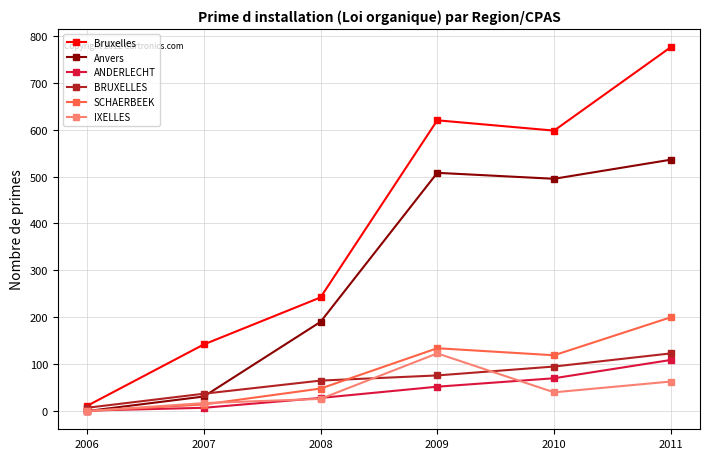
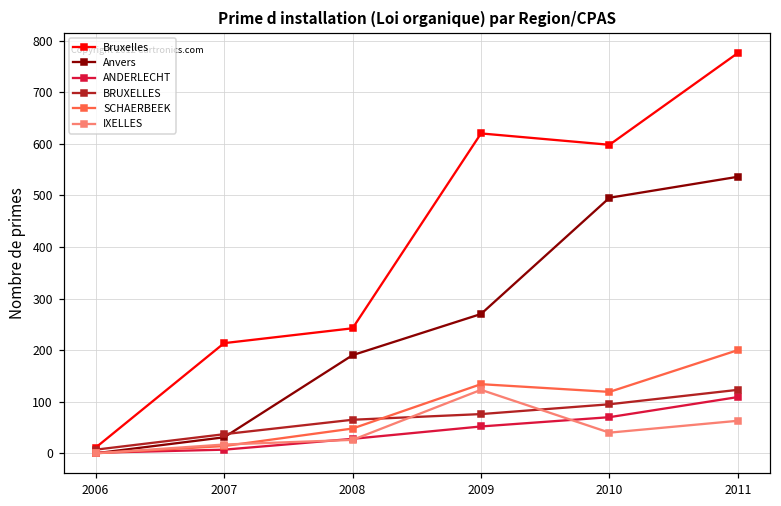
Bruxelles, 2007: 140 -> 210
Anvers, 2009: 510 -> 270
